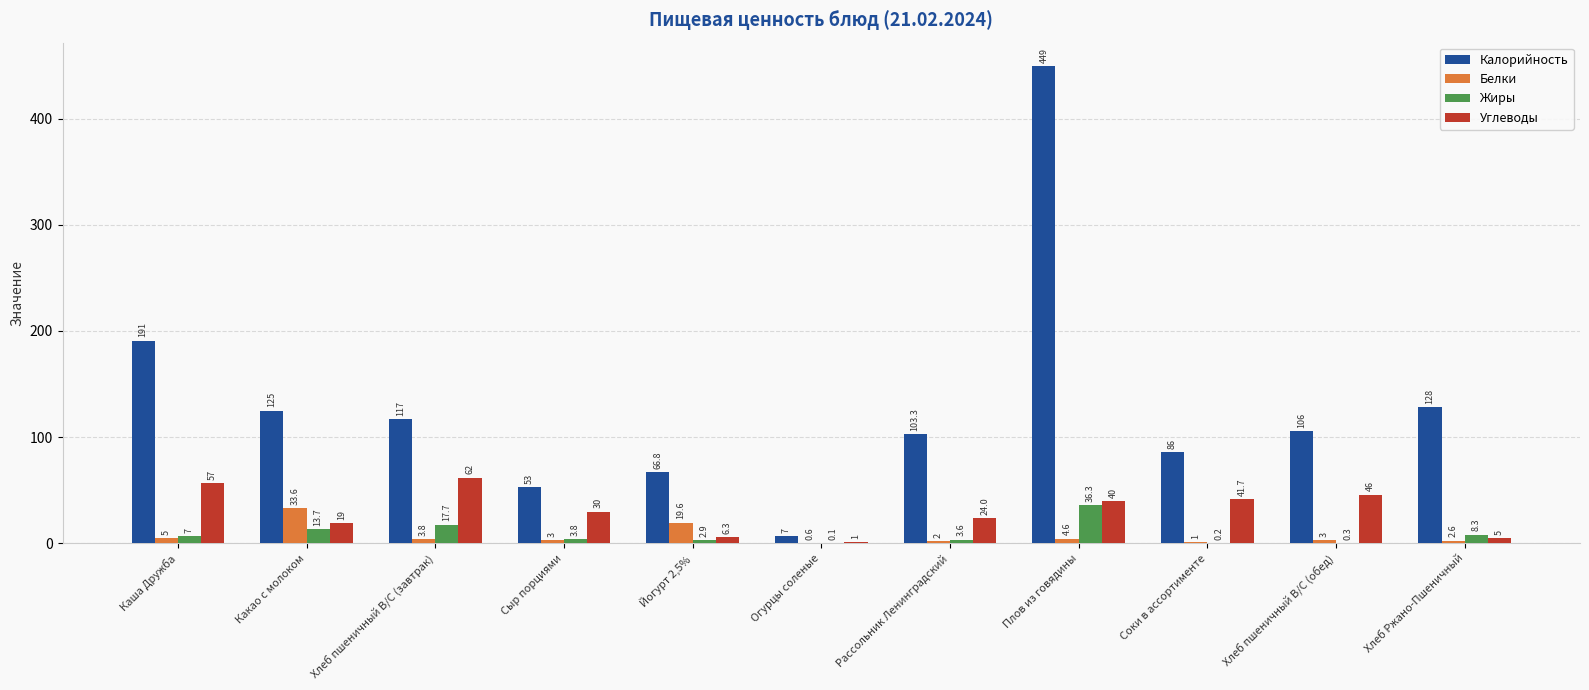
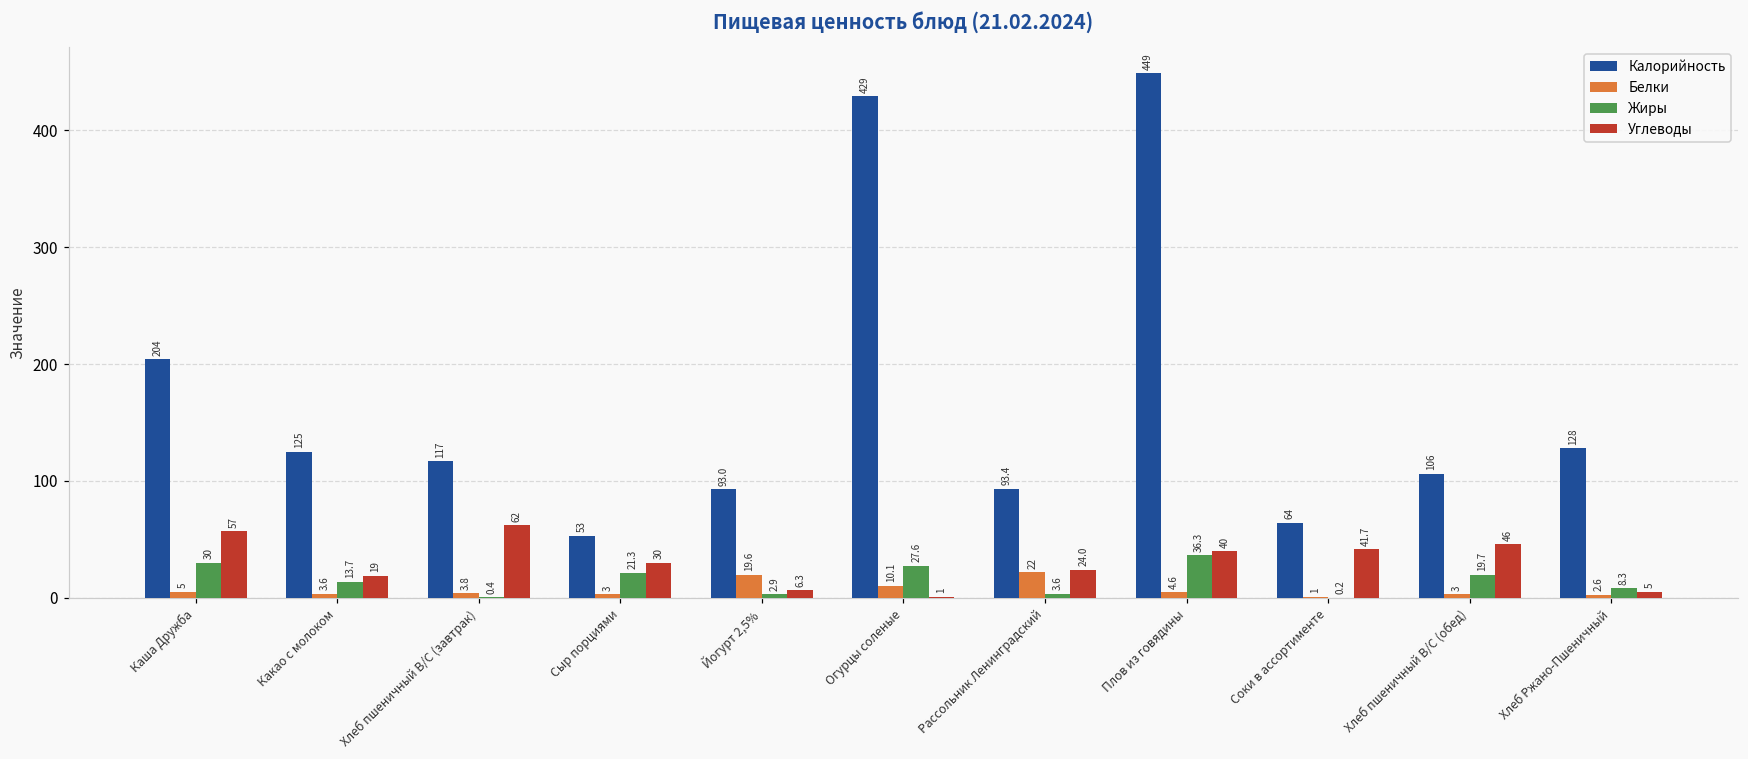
Калорийность, Каша Дружба: 191 -> 204
Жиры, Каша Дружба: 7 -> 30
Белки, Какао с молоком: 33.6 -> 3.6
Жиры, Хлеб пшеничный В/С (завтрак): 17.7 -> 0.4
Жиры, Сыр порциями: 3.8 -> 21.3
Калорийность, Йогурт 2,5%: 66.8 -> 93.0
Калорийность, Огурцы соленые: 7 -> 429
Белки, Огурцы соленые: 0.6 -> 10.1
Жиры, Огурцы соленые: 0.1 -> 27.6
Калорийность, Рассольник Ленинградский: 103.3 -> 93.4
Белки, Рассольник Ленинградский: 2 -> 22
Калорийность, Соки в ассортименте: 86 -> 64
Жиры, Хлеб пшеничный В/С (обед): 0.3 -> 19.7
